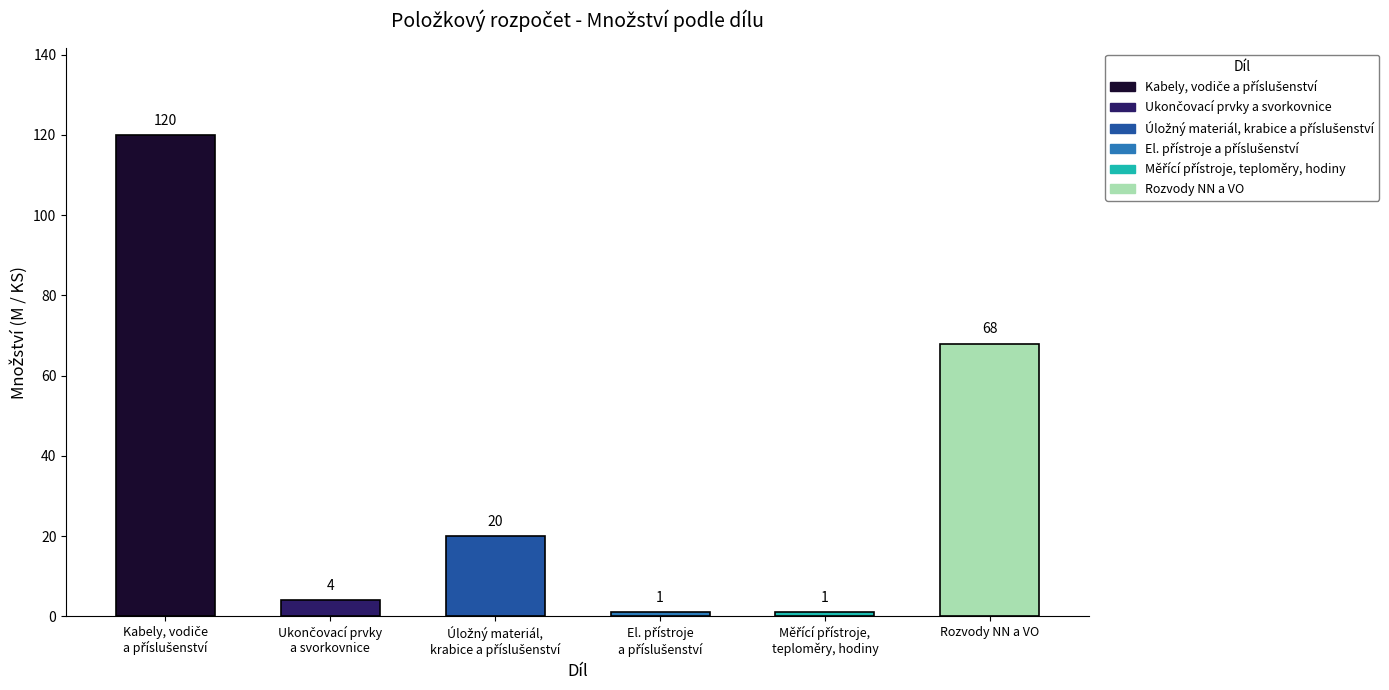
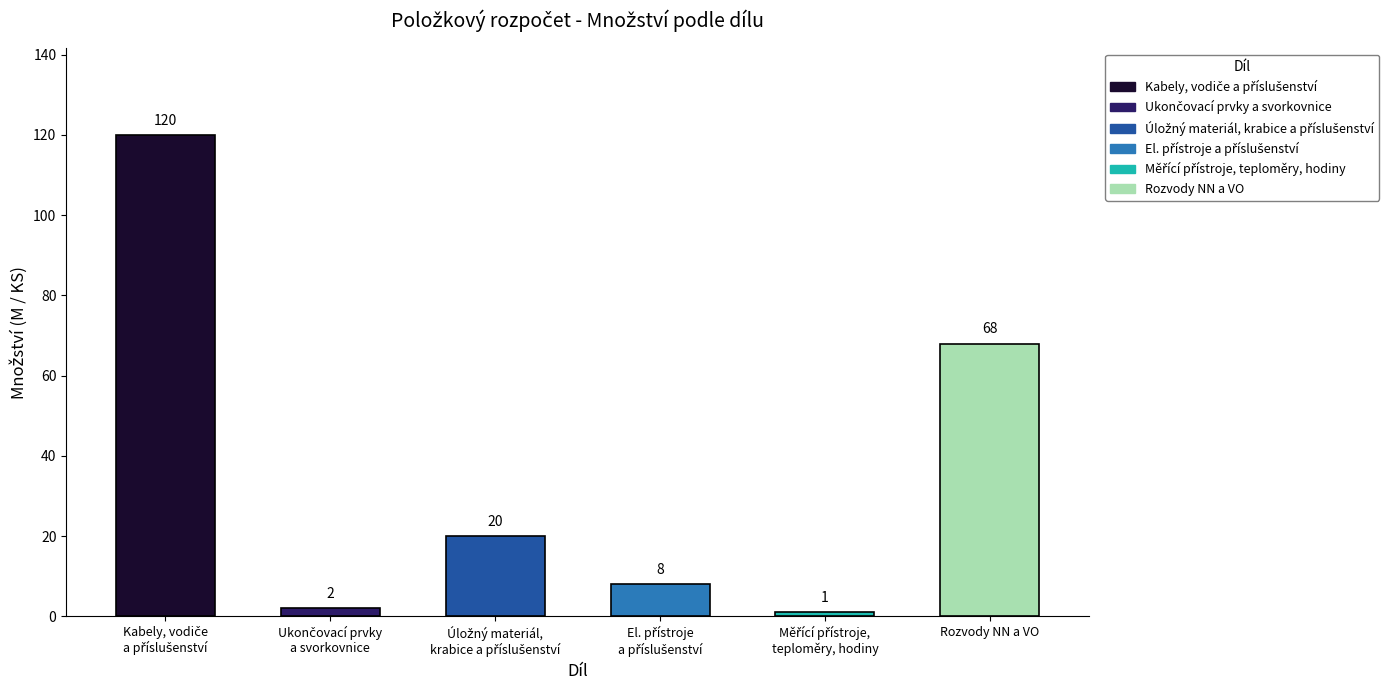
Ukončovací prvky a svorkovnice: 4 -> 2
El. přístroje a příslušenství: 1 -> 8
